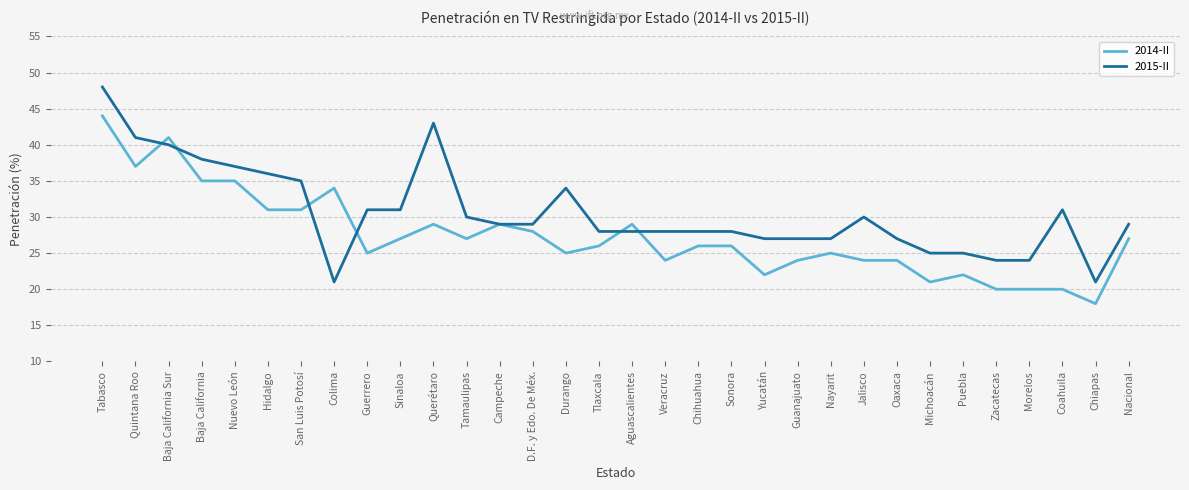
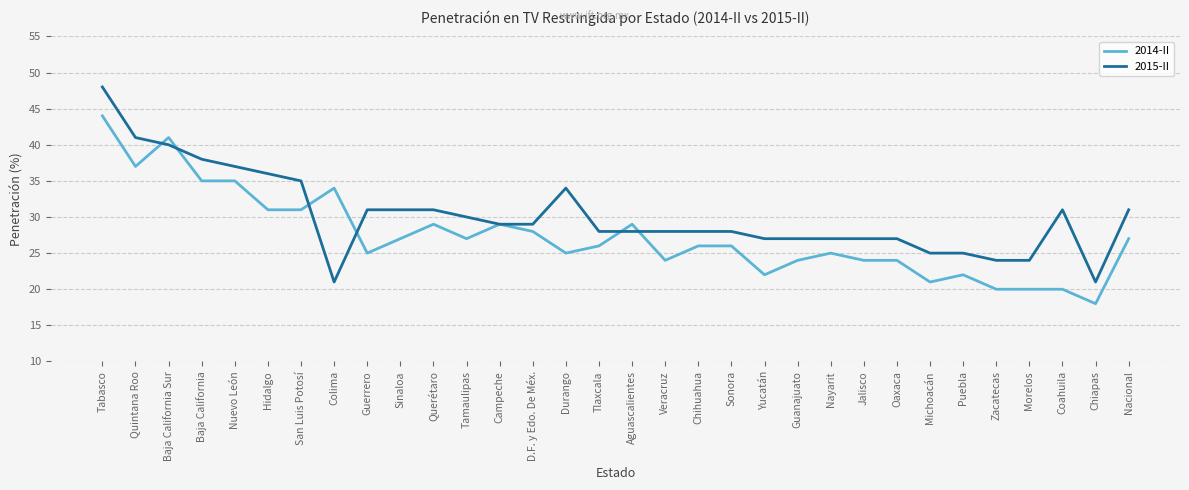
2015-II, Querétaro: 43 -> 31
2015-II, Jalisco: 30 -> 27
2015-II, Nacional: 29 -> 31
